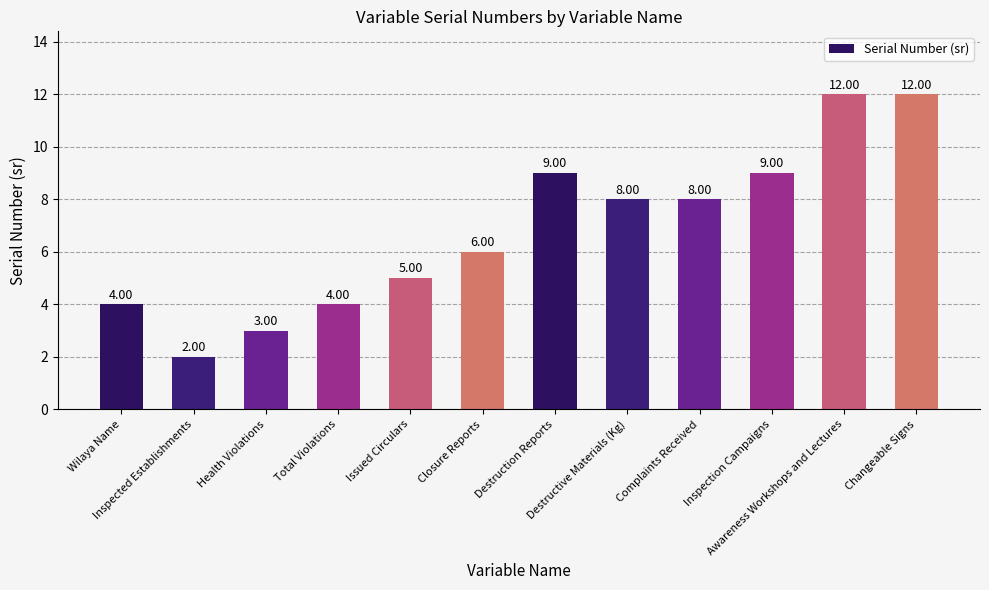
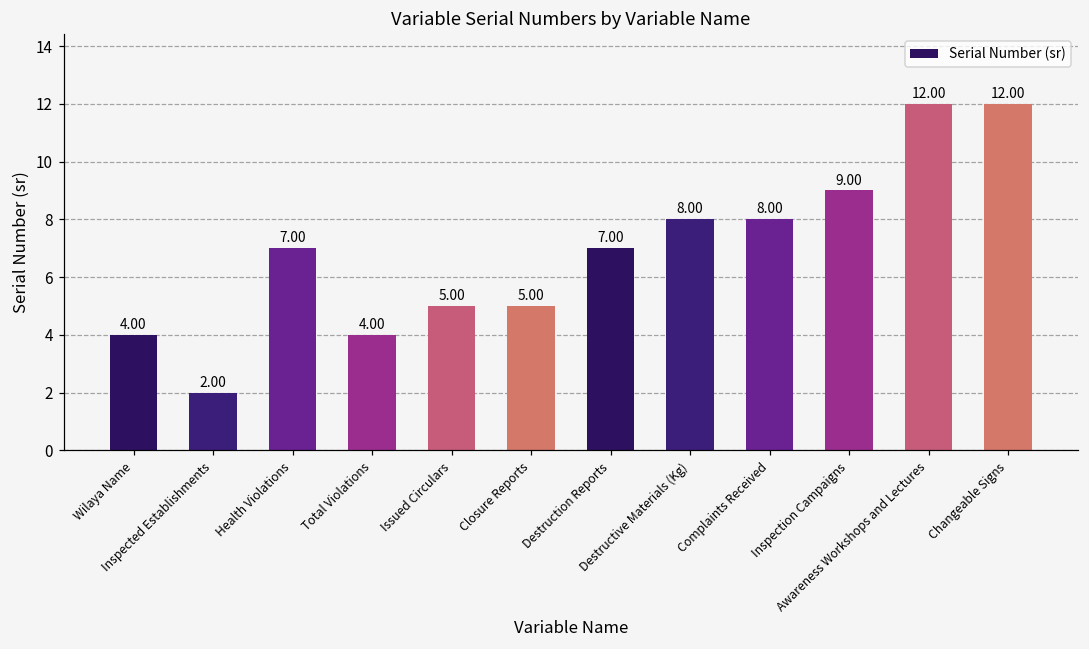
Health Violations: 3.00 -> 7.00
Closure Reports: 6.00 -> 5.00
Destruction Reports: 9.00 -> 7.00
